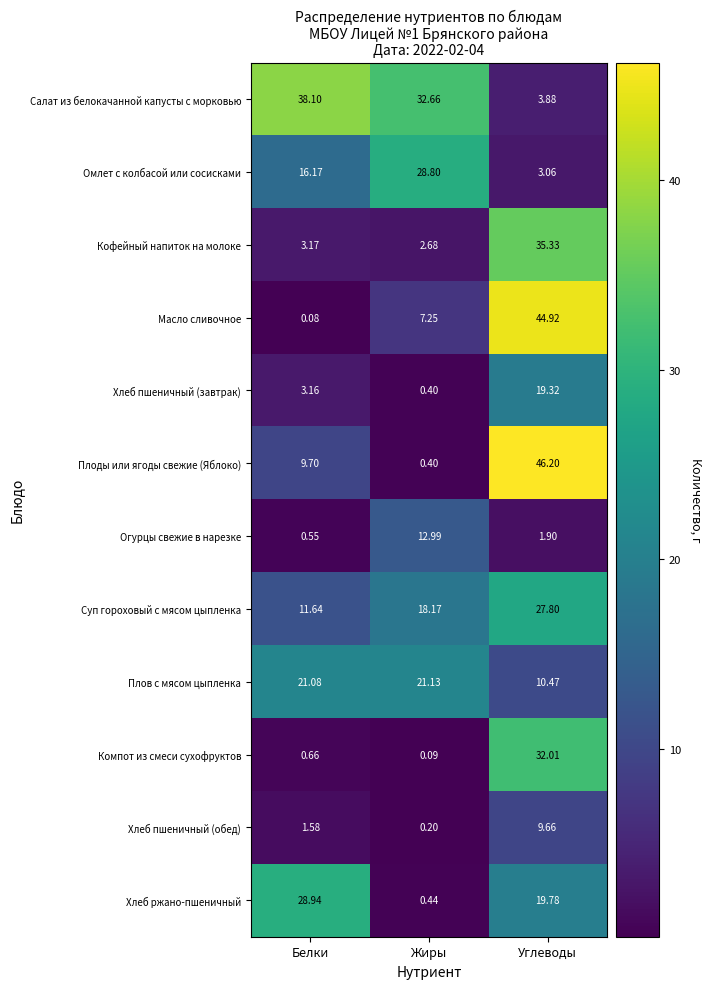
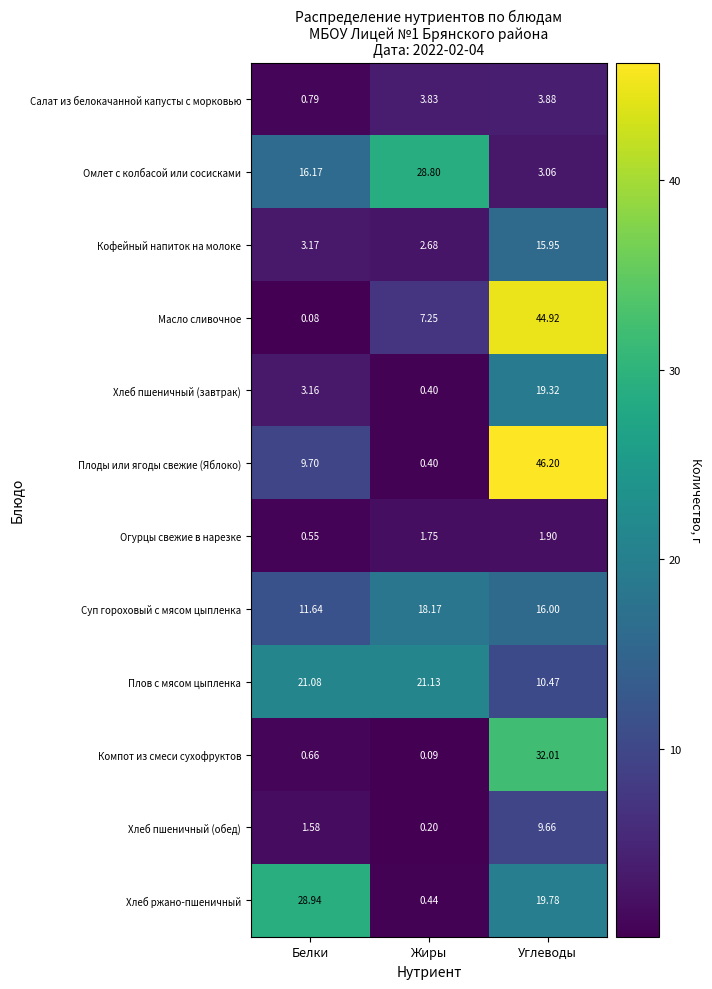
Салат из белокачанной капусты с морковью, Белки: 38.10 -> 0.79
Салат из белокачанной капусты с морковью, Жиры: 32.66 -> 3.83
Кофейный напиток на молоке, Углеводы: 35.33 -> 15.95
Огурцы свежие в нарезке, Жиры: 12.99 -> 1.75
Суп гороховый с мясом цыпленка, Углеводы: 27.80 -> 16.00
